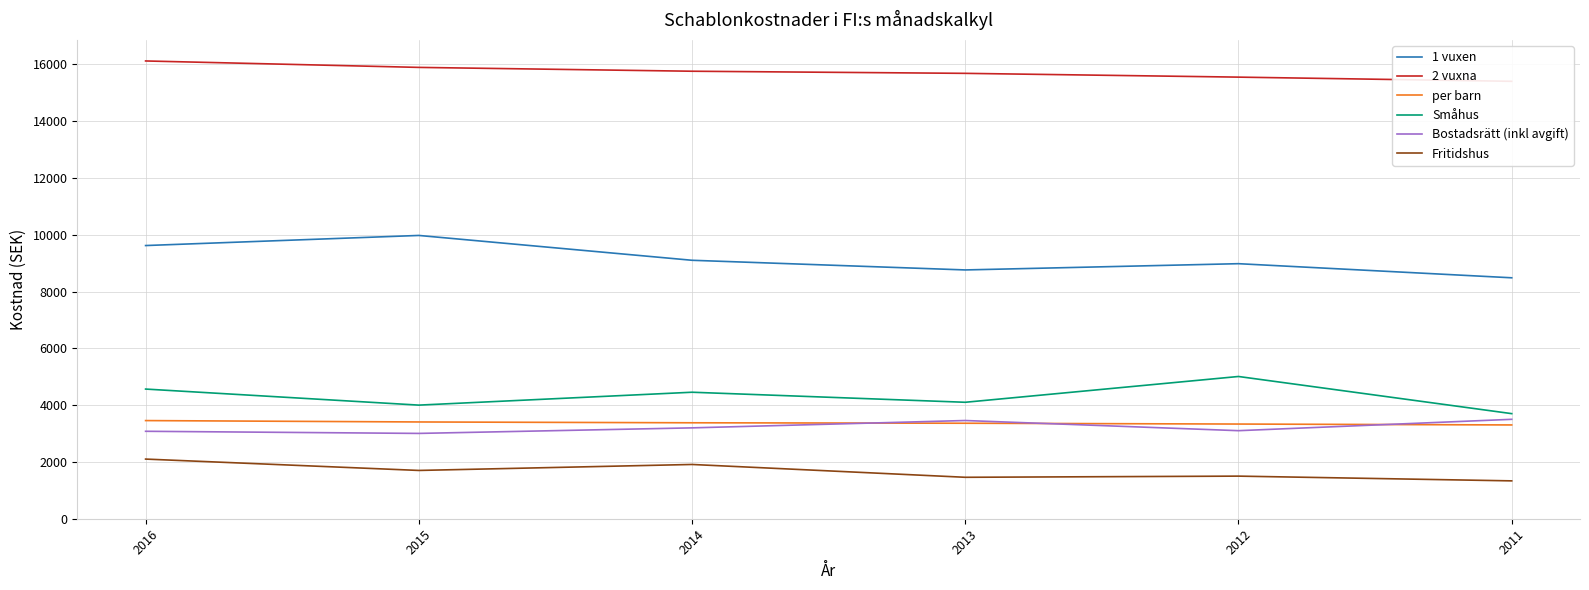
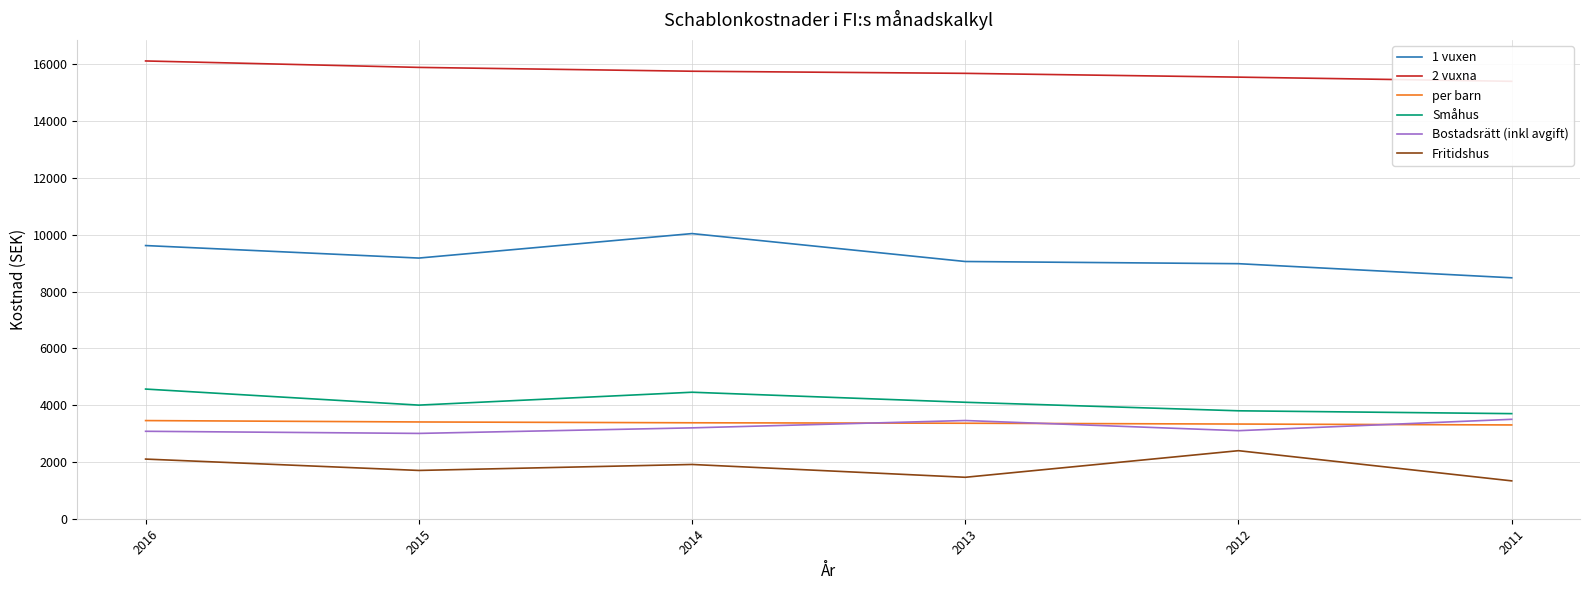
1 vuxen, 2015: 10000 -> 9200
1 vuxen, 2014: 9100 -> 10000
1 vuxen, 2013: 8800 -> 9100
Småhus, 2012: 5000 -> 3800
Fritidshus, 2012: 1500 -> 2400
